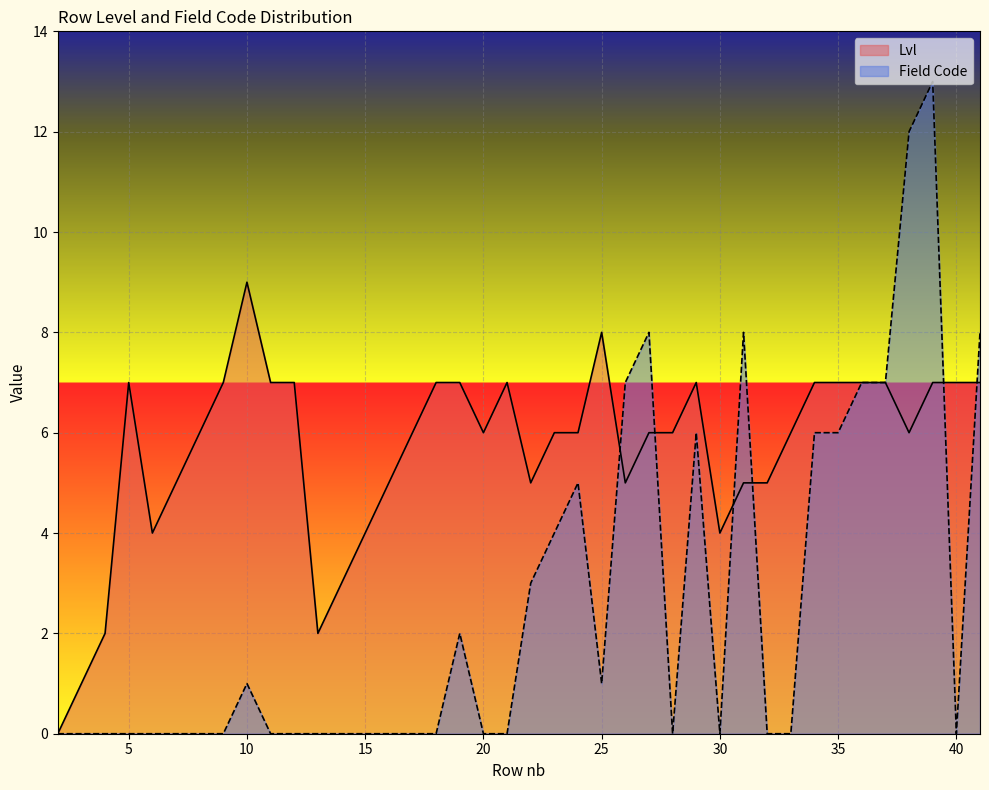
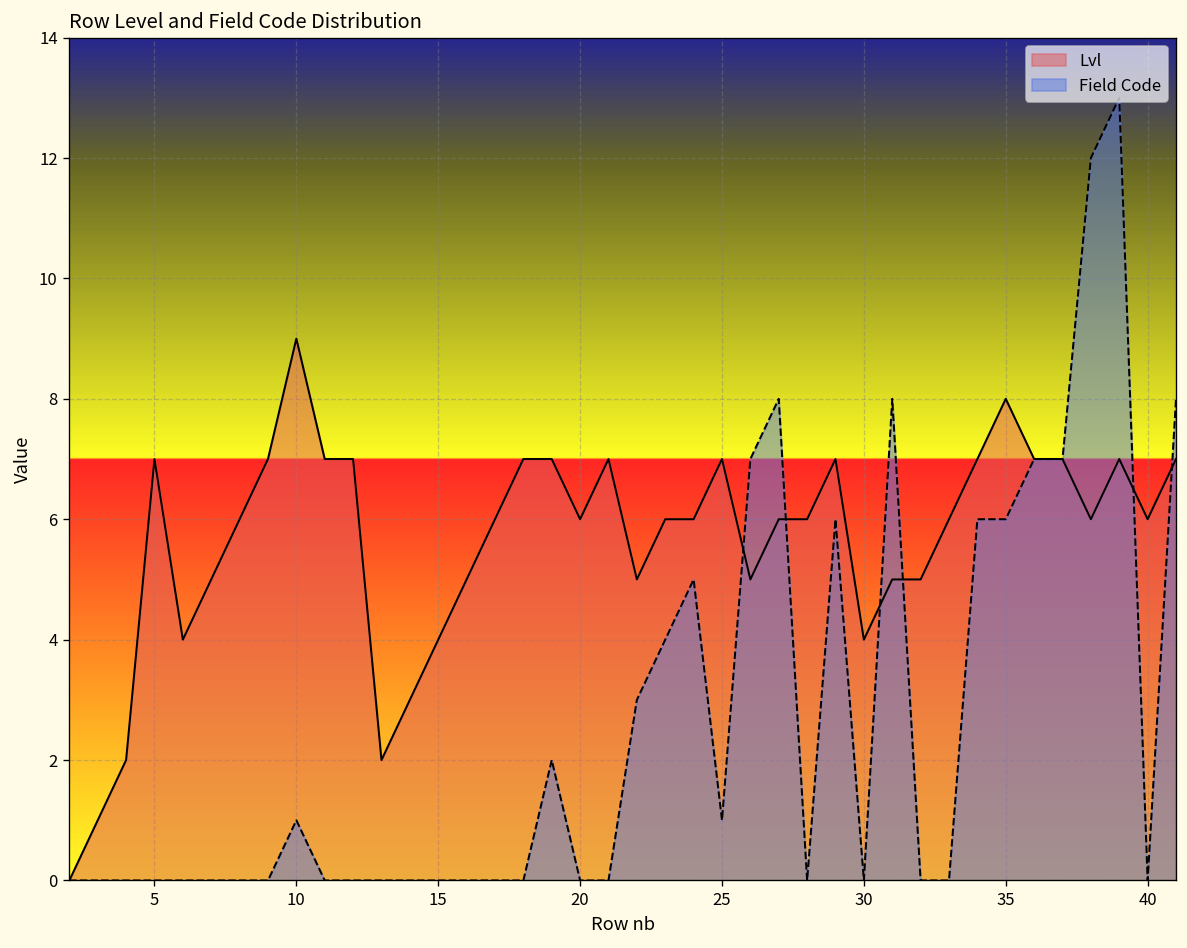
Lvl, 25: 8 -> 7
Lvl, 35: 7 -> 8
Lvl, 40: 7 -> 6
